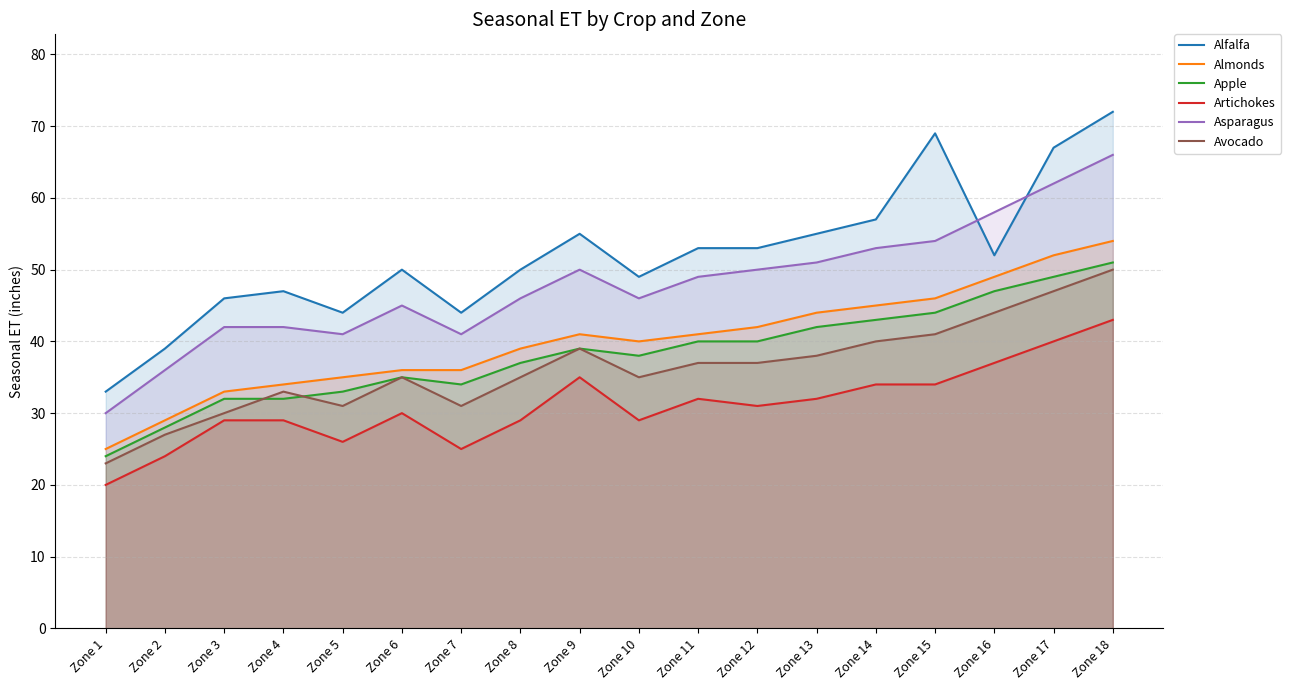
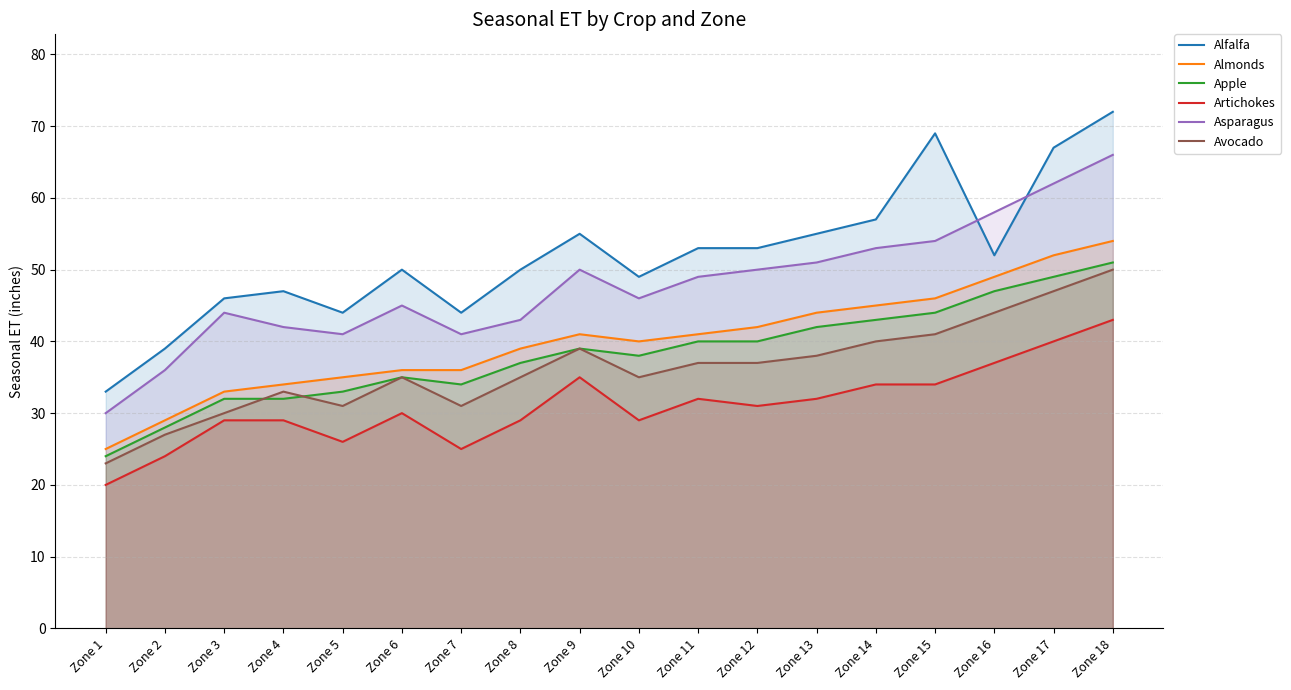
Asparagus, Zone 3: 42 -> 44
Asparagus, Zone 8: 46 -> 43
